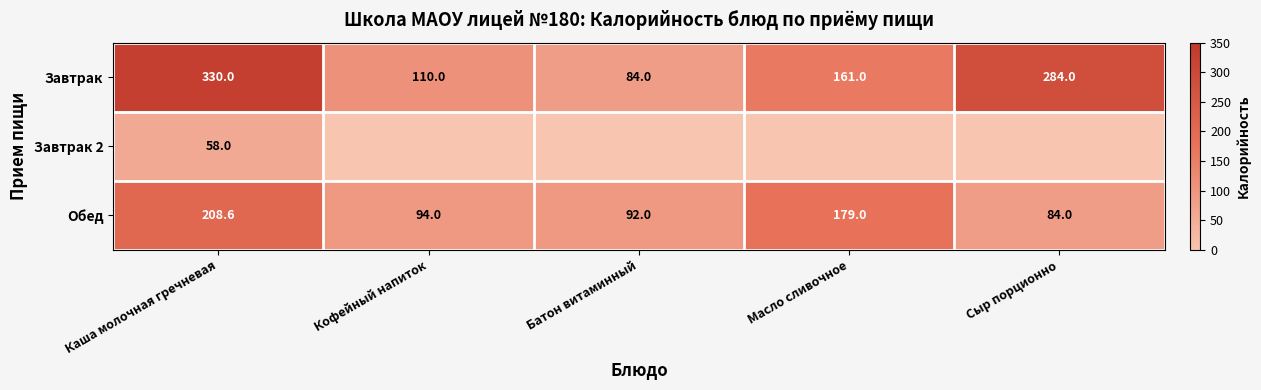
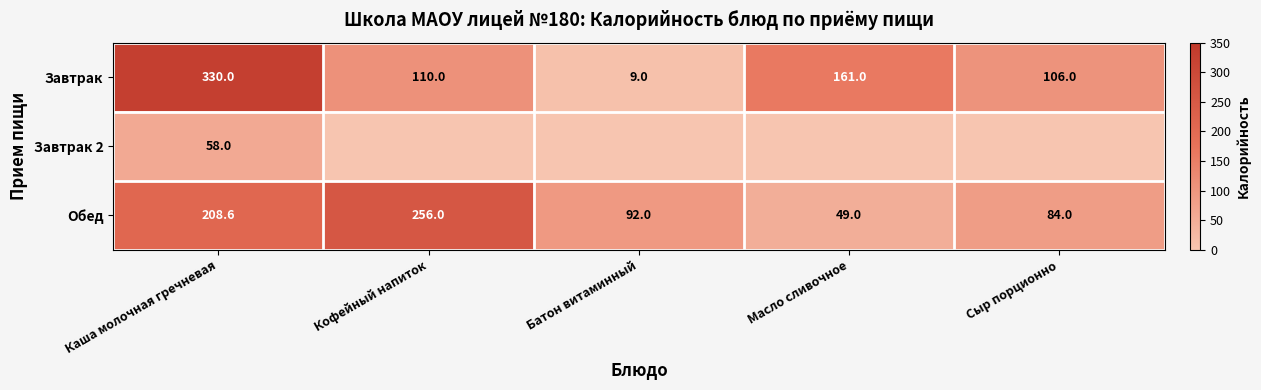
Завтрак, Батон витаминный: 84.0 -> 9.0
Завтрак, Сыр порционно: 284.0 -> 106.0
Обед, Кофейный напиток: 94.0 -> 256.0
Обед, Масло сливочное: 179.0 -> 49.0
